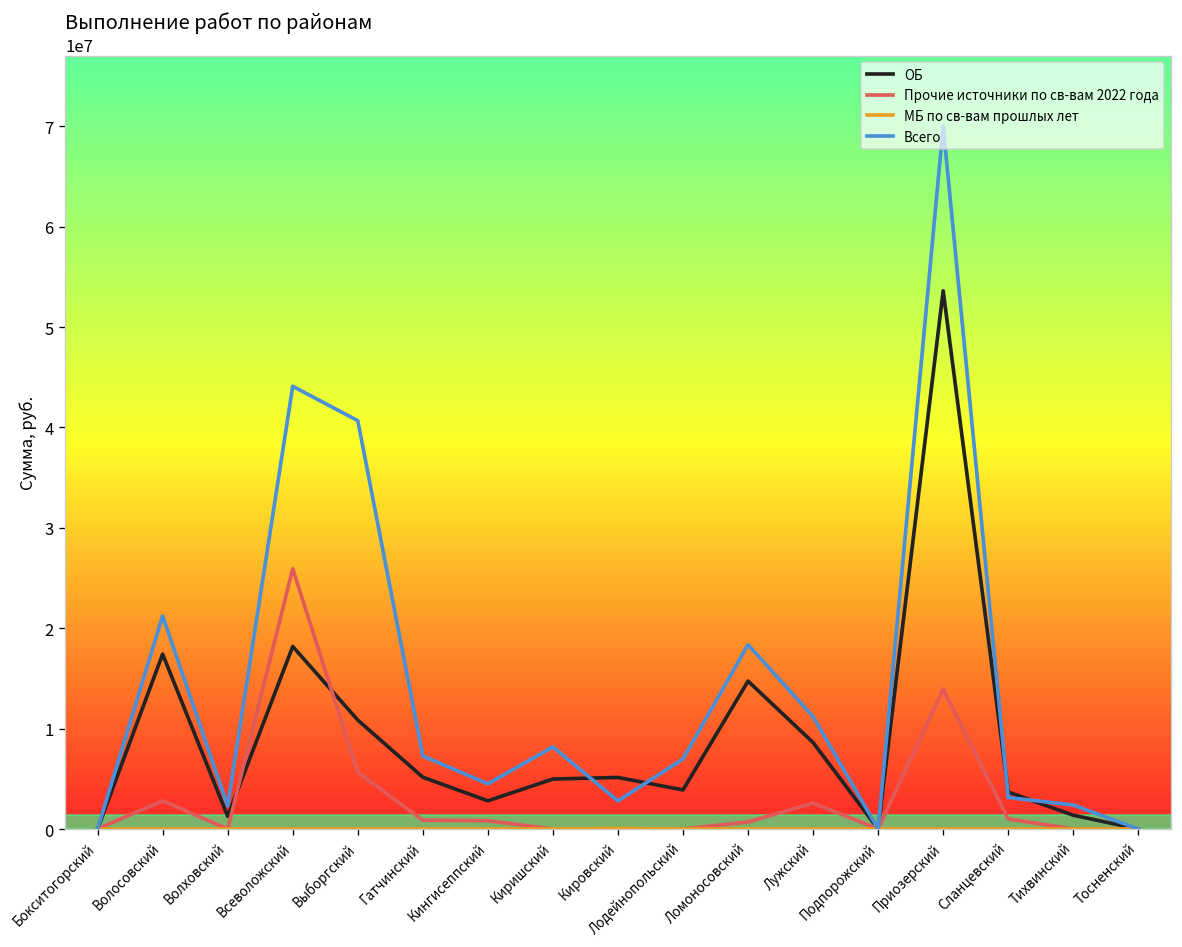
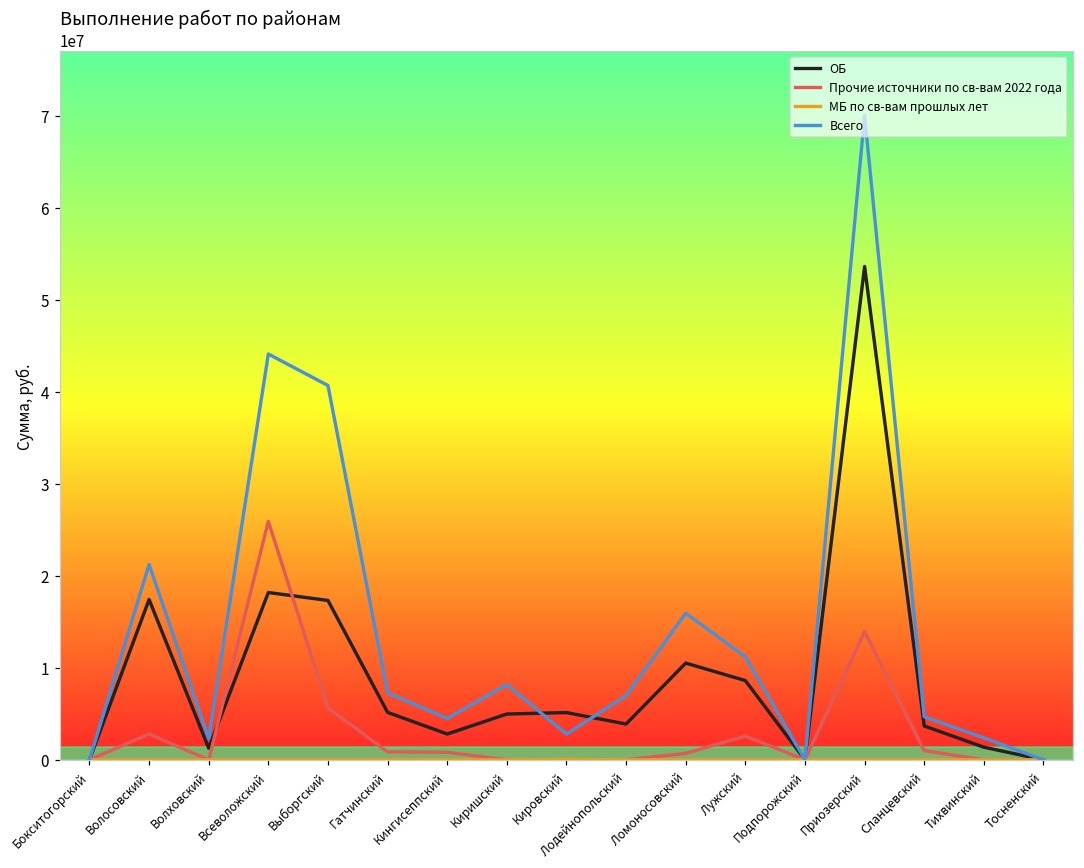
ОБ, Выборгский: 11000000 -> 17000000
ОБ, Ломоносовский: 15000000 -> 11000000
Всего, Ломоносовский: 18000000 -> 16000000
Всего, Сланцевский: 3000000 -> 5000000
